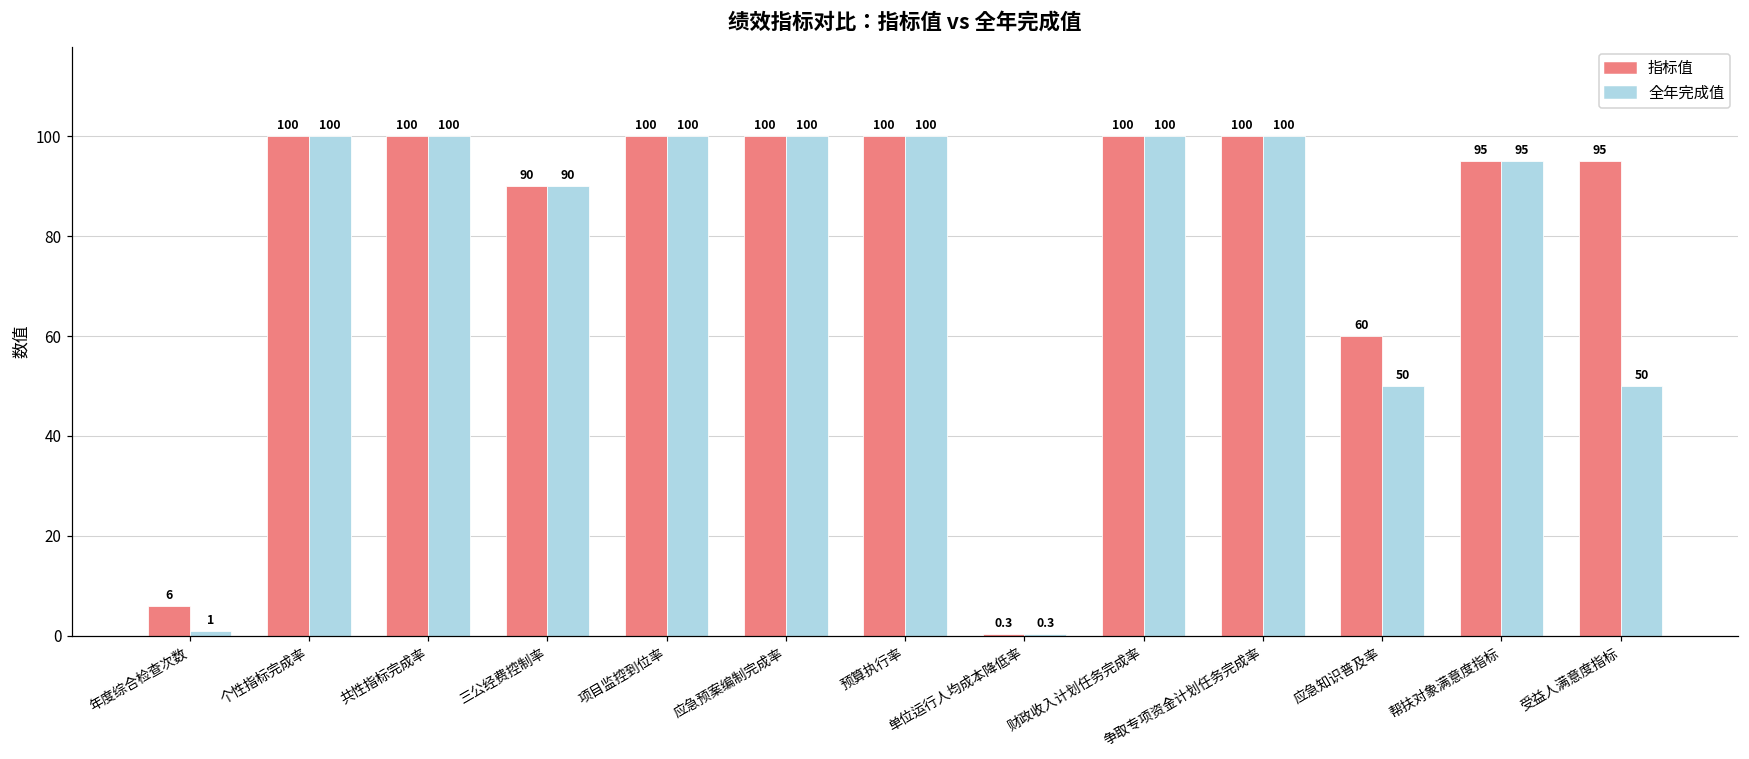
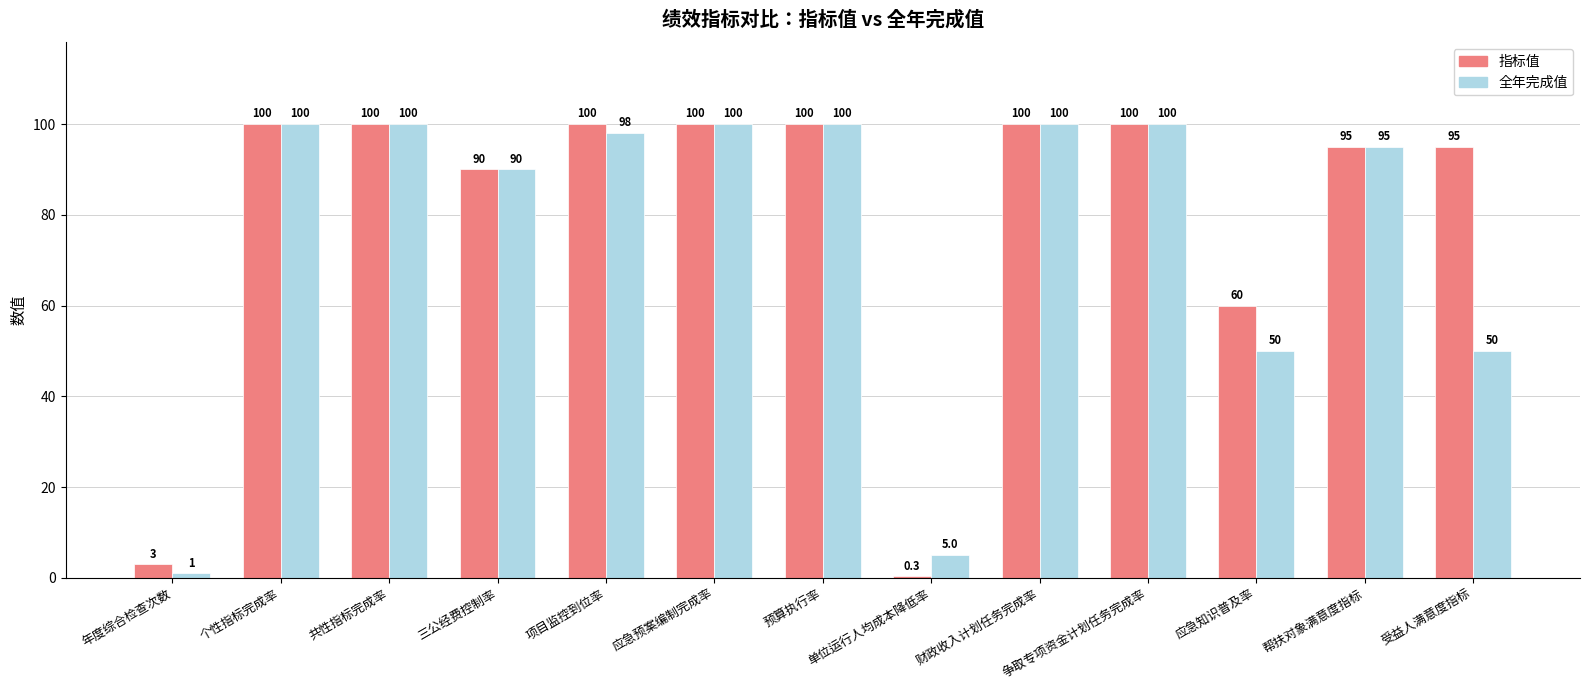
指标值, 年度综合检查次数: 6 -> 3
全年完成值, 项目监控到位率: 100 -> 98
全年完成值, 单位运行人均成本降低率: 0.3 -> 5.0
